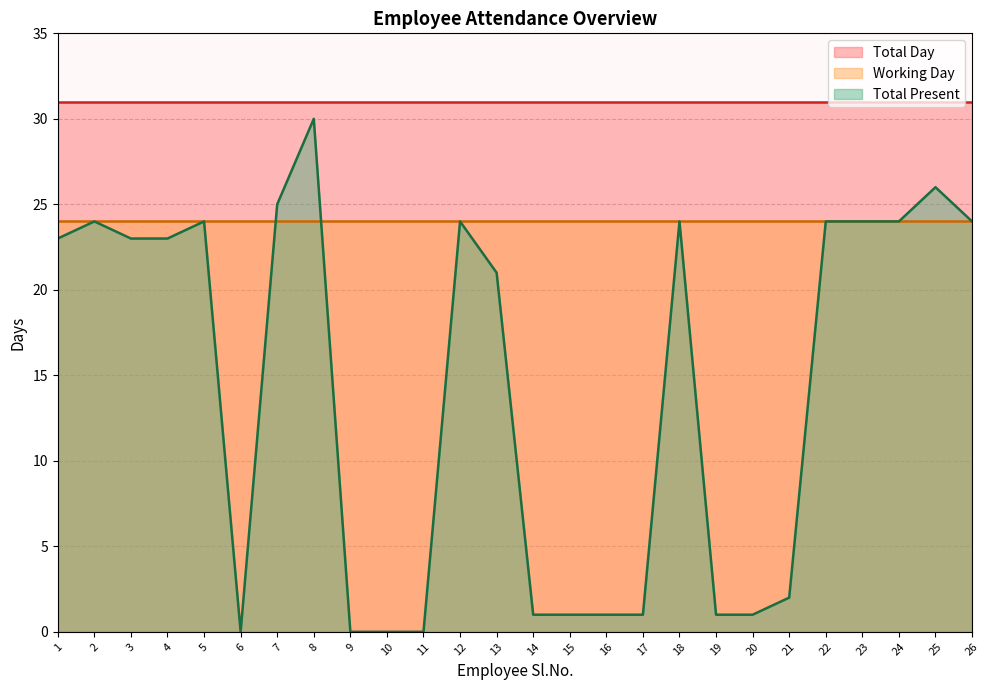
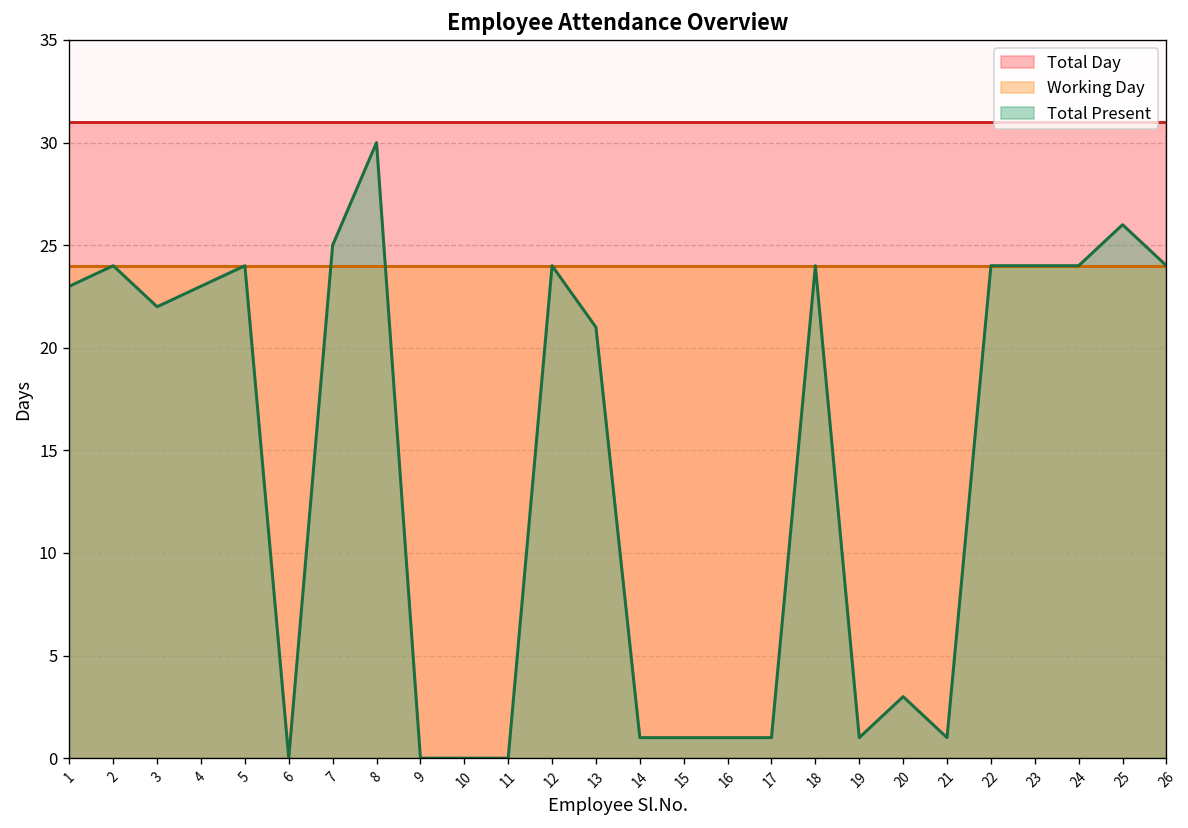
Total Present, 3: 23 -> 22
Total Present, 20: 1 -> 3
Total Present, 21: 2 -> 1
